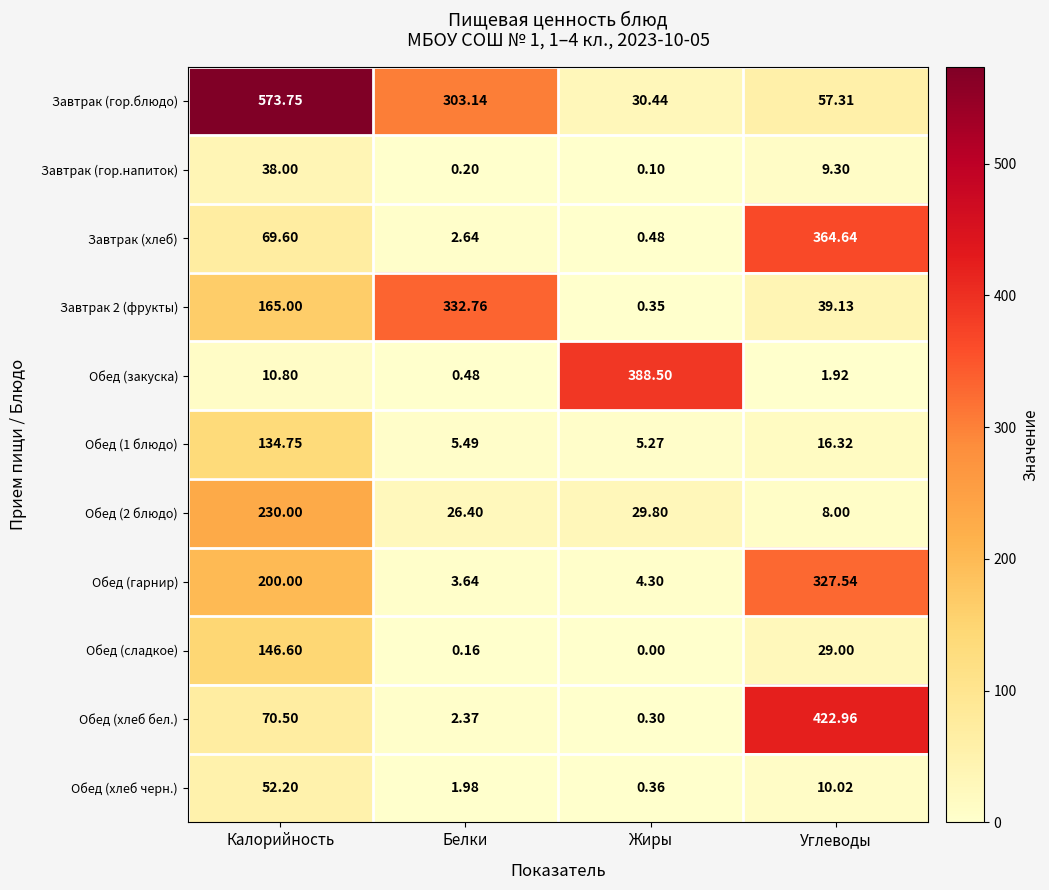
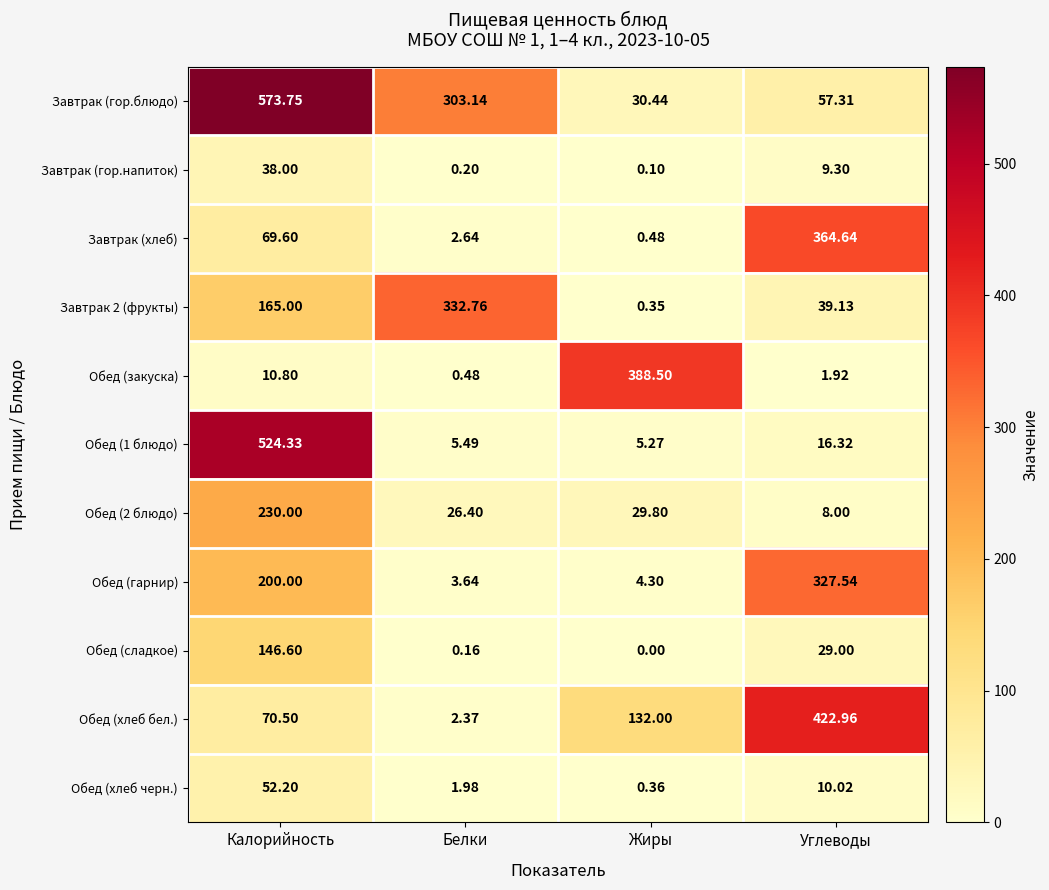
Обед (1 блюдо), Калорийность: 134.75 -> 524.33
Обед (хлеб бел.), Жиры: 0.30 -> 132.00
